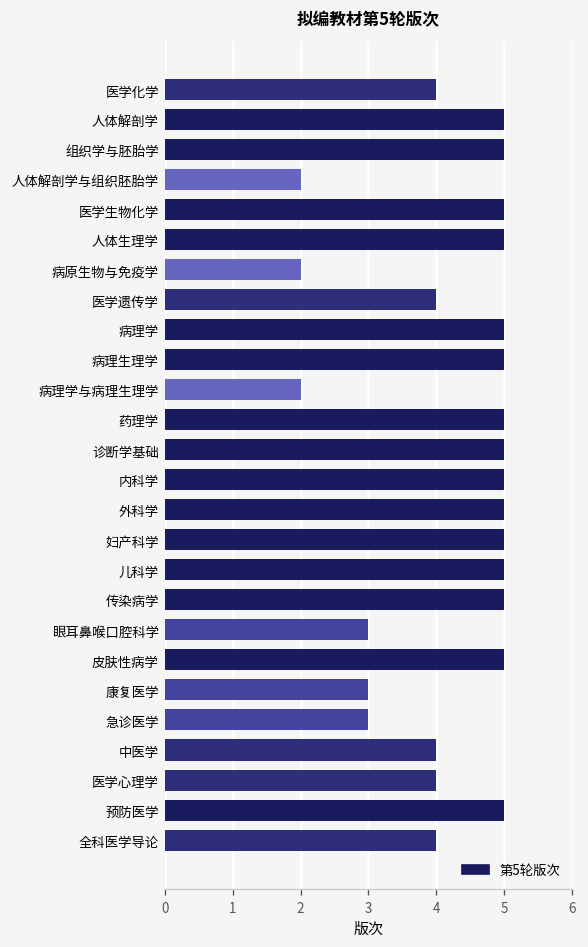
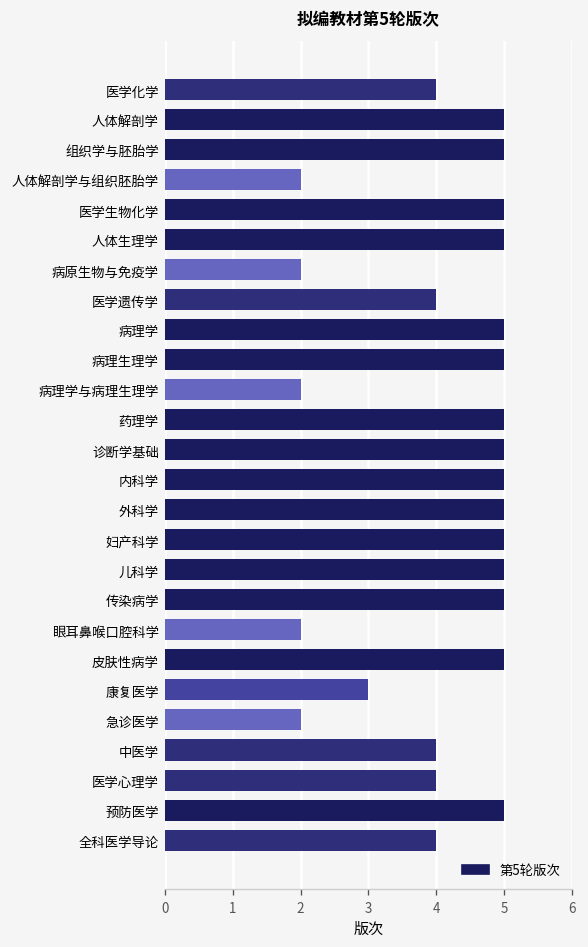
眼耳鼻喉口腔科学: 3 -> 2
急诊医学: 3 -> 2
